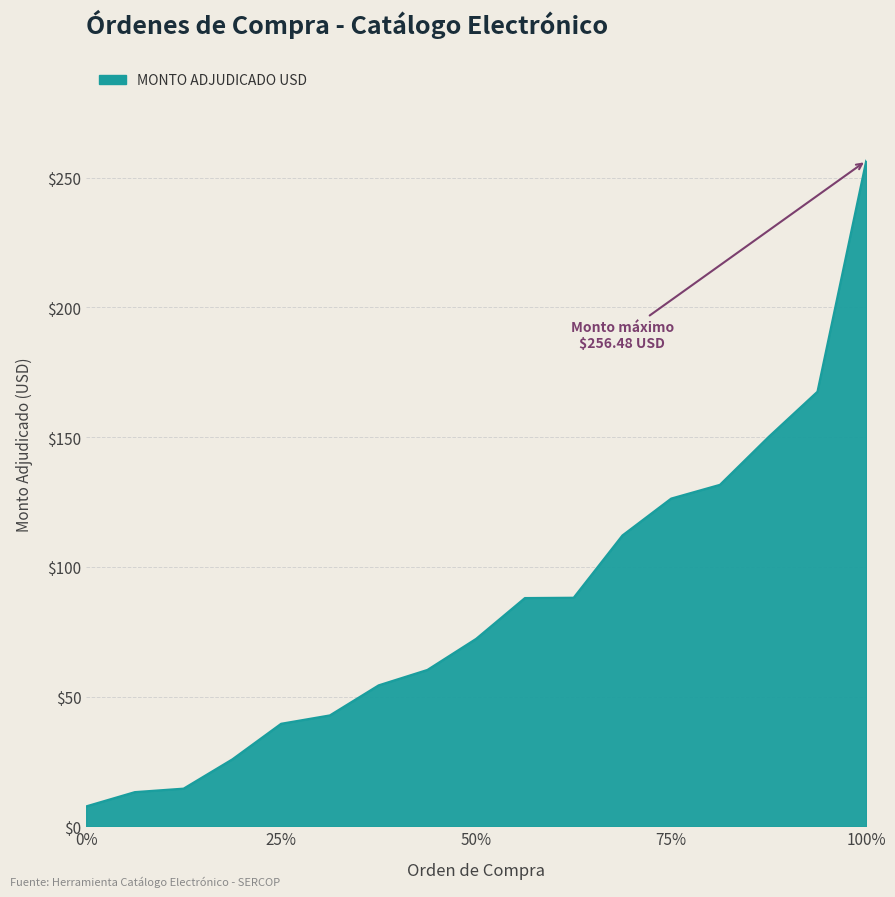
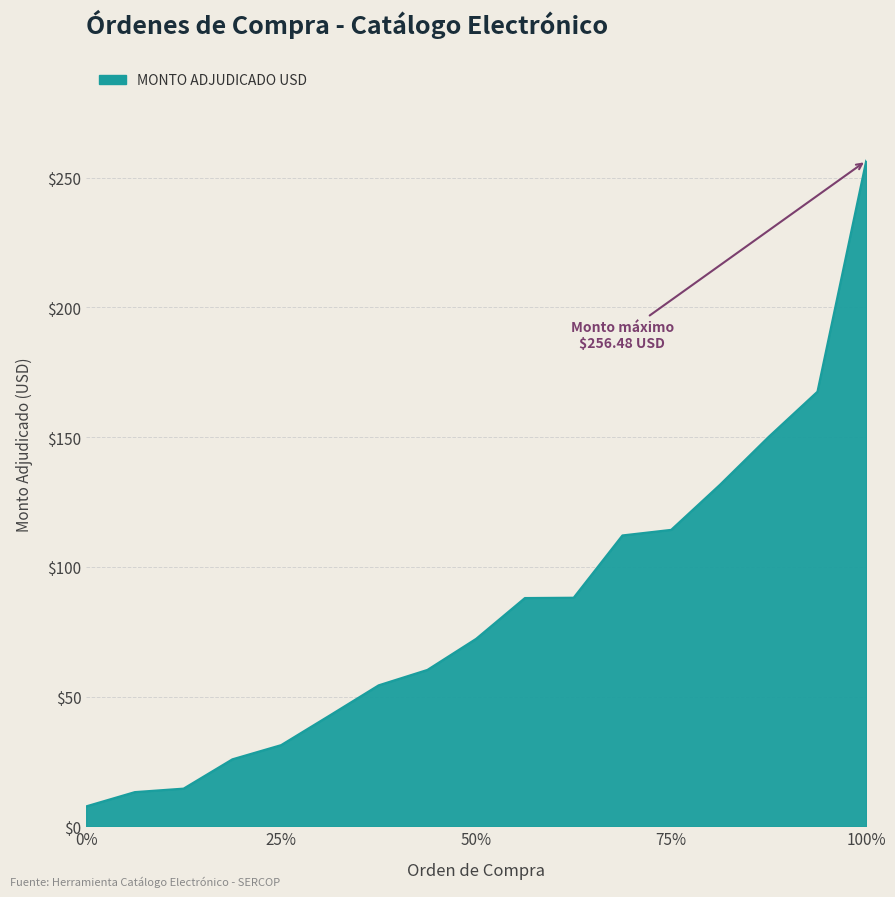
25%: $40 -> $31
75%: $126 -> $114
